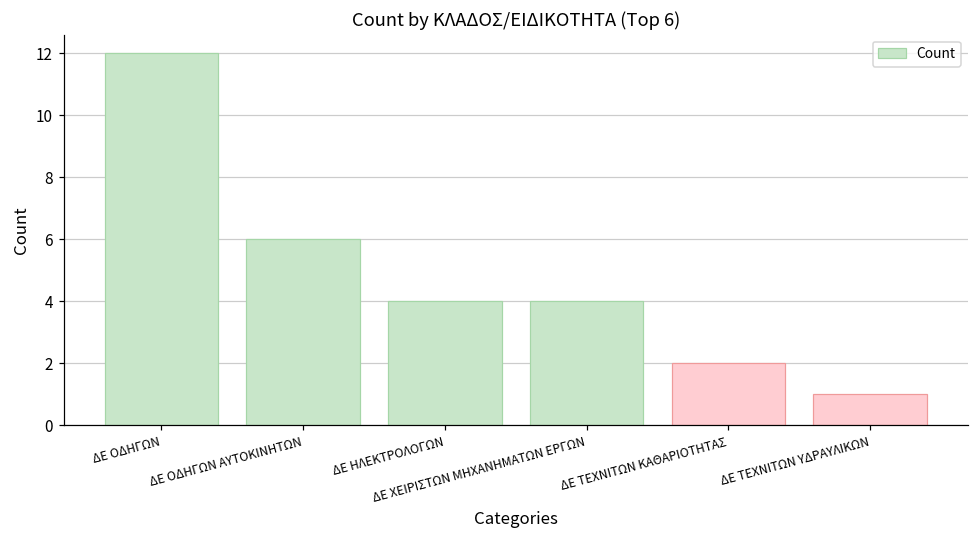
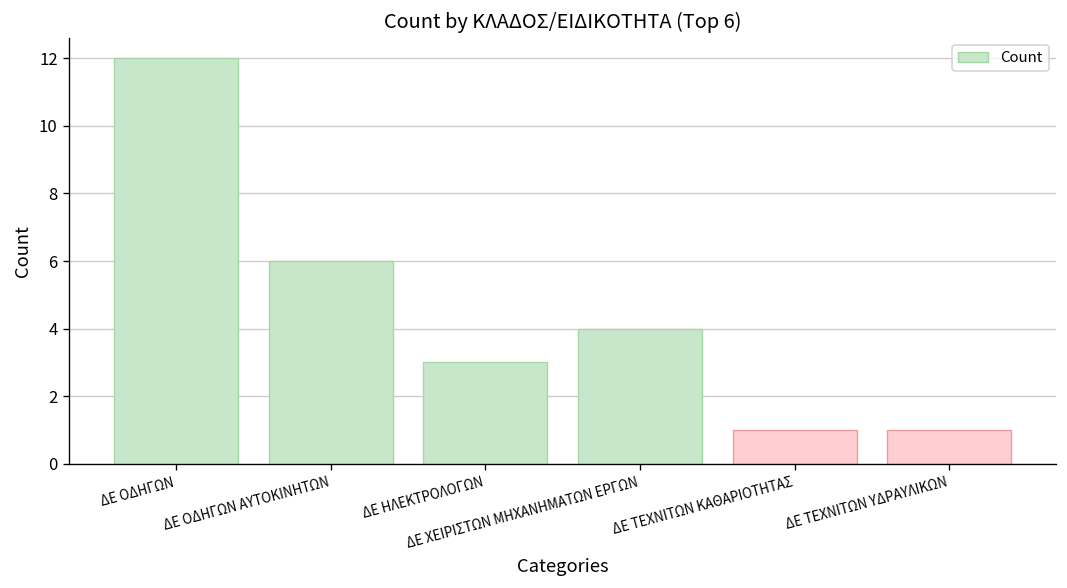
ΔΕ ΗΛΕΚΤΡΟΛΟΓΩΝ: 4 -> 3
ΔΕ ΤΕΧΝΙΤΩΝ ΚΑΘΑΡΙΟΤΗΤΑΣ: 2 -> 1
